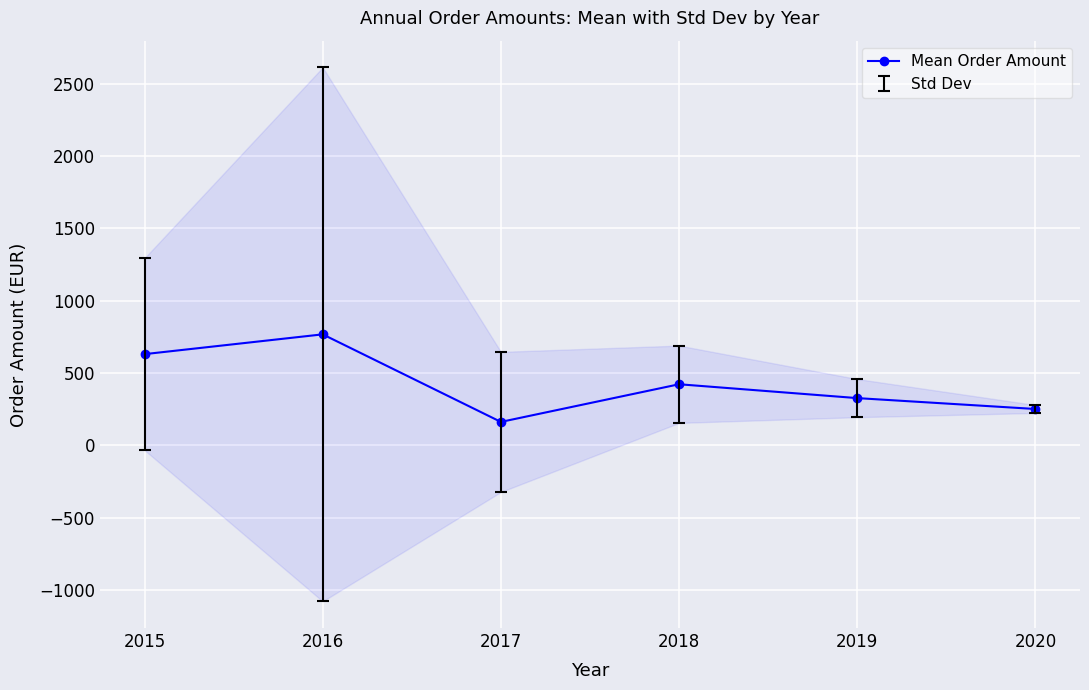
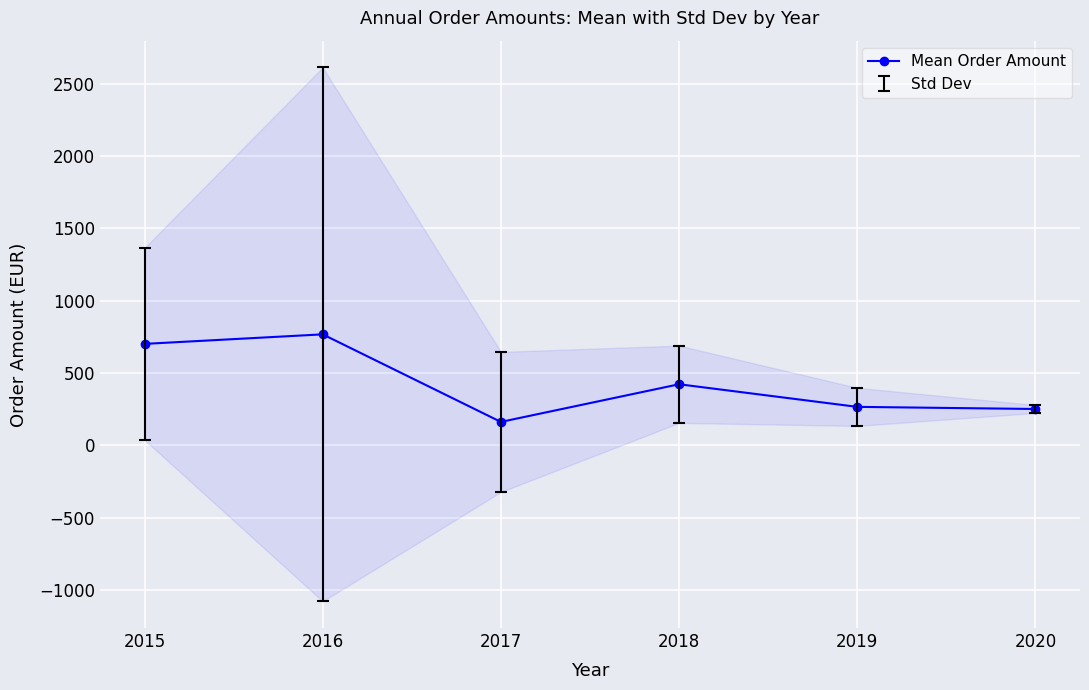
Mean Order Amount, 2015: 630 -> 700
Mean Order Amount, 2019: 330 -> 270
